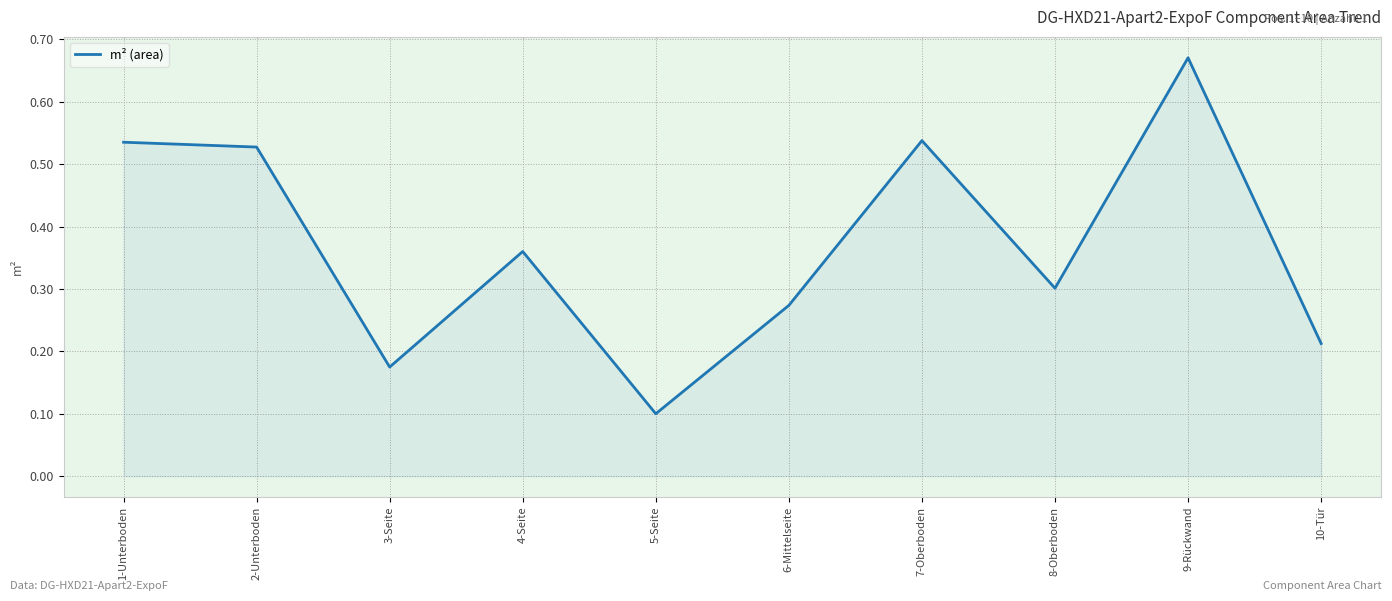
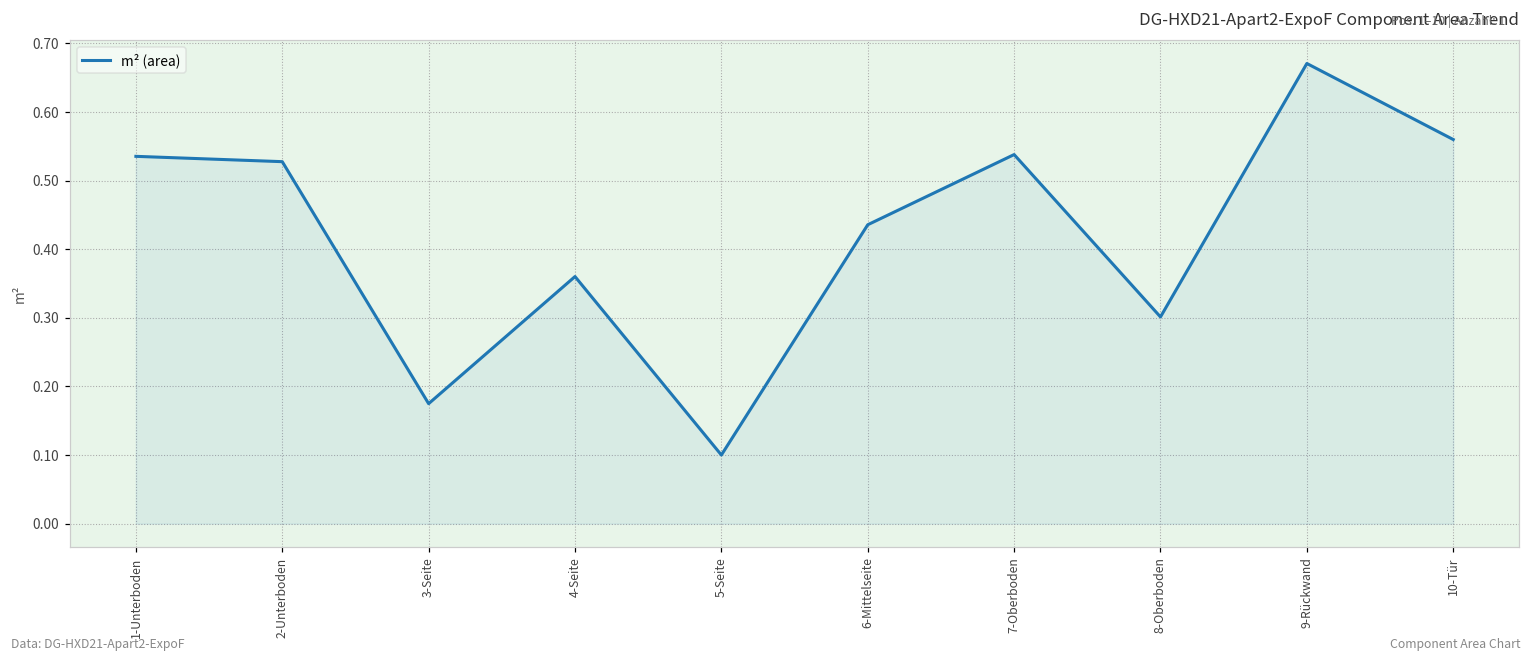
6-Mittelseite: 0.27 -> 0.44
10-Tür: 0.21 -> 0.56
